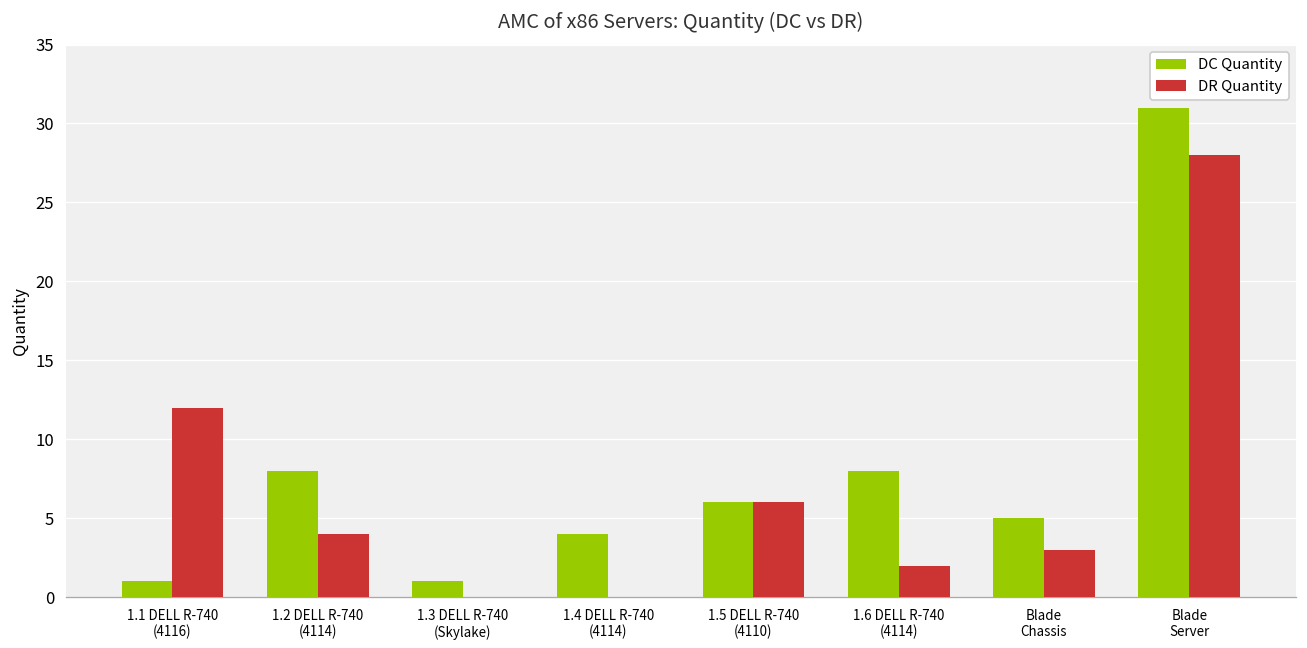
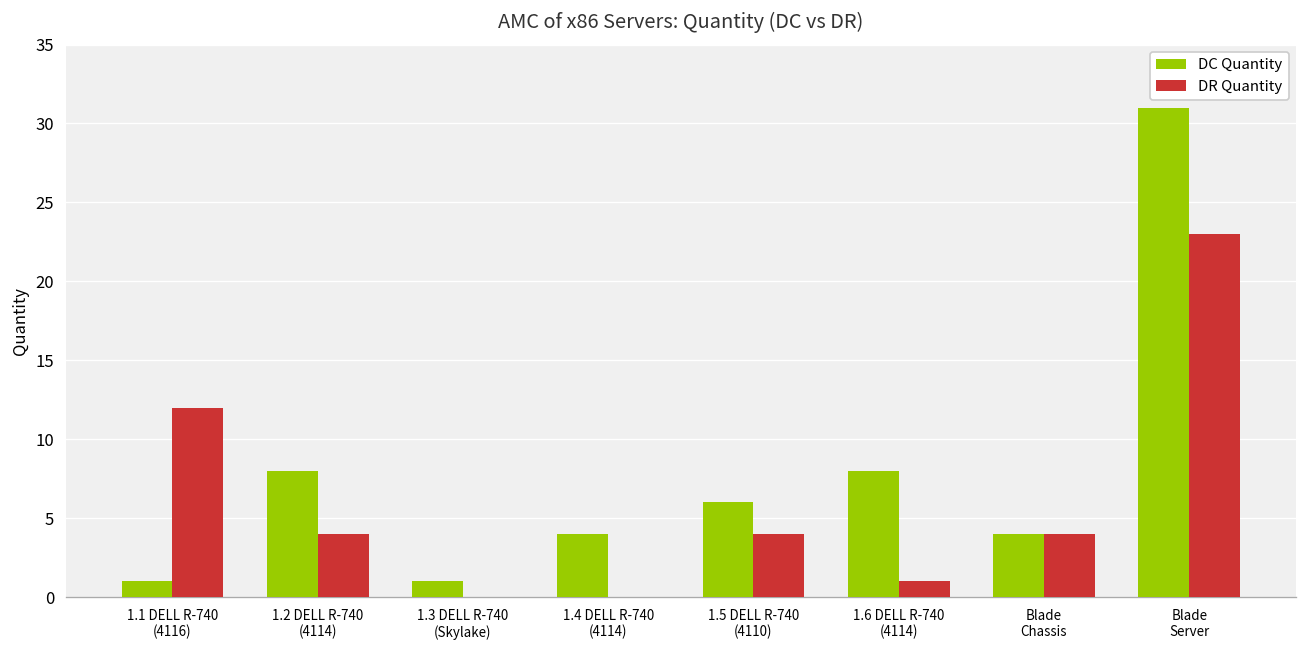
DR Quantity, 1.5 DELL R-740 (4110): 6 -> 4
DR Quantity, 1.6 DELL R-740 (4114): 2 -> 1
DC Quantity, Blade Chassis: 5 -> 4
DR Quantity, Blade Chassis: 3 -> 4
DR Quantity, Blade Server: 28 -> 23
